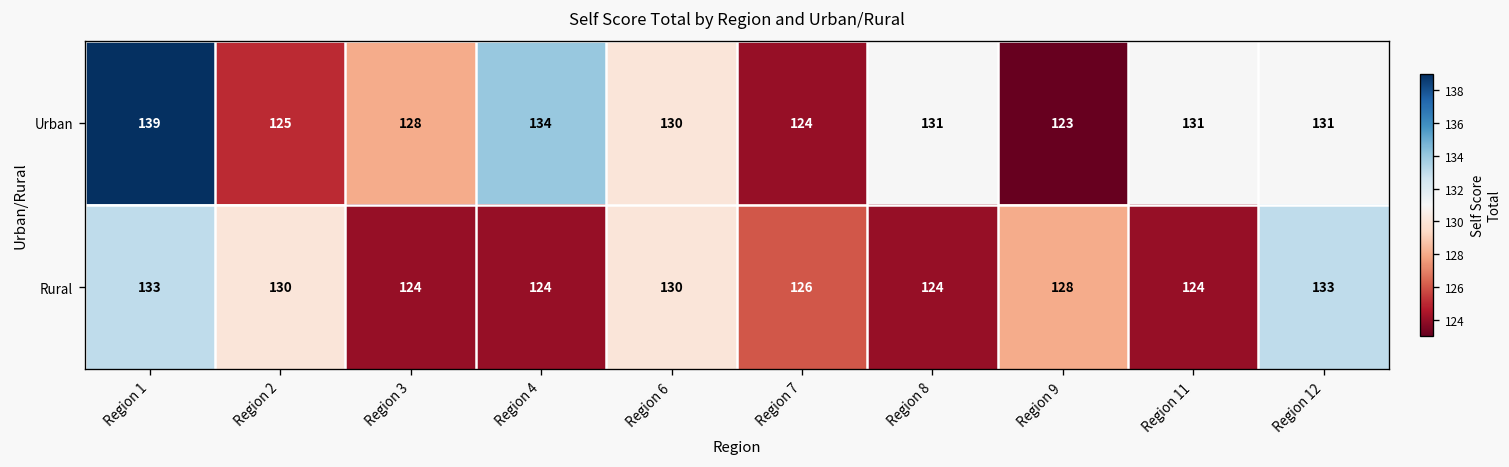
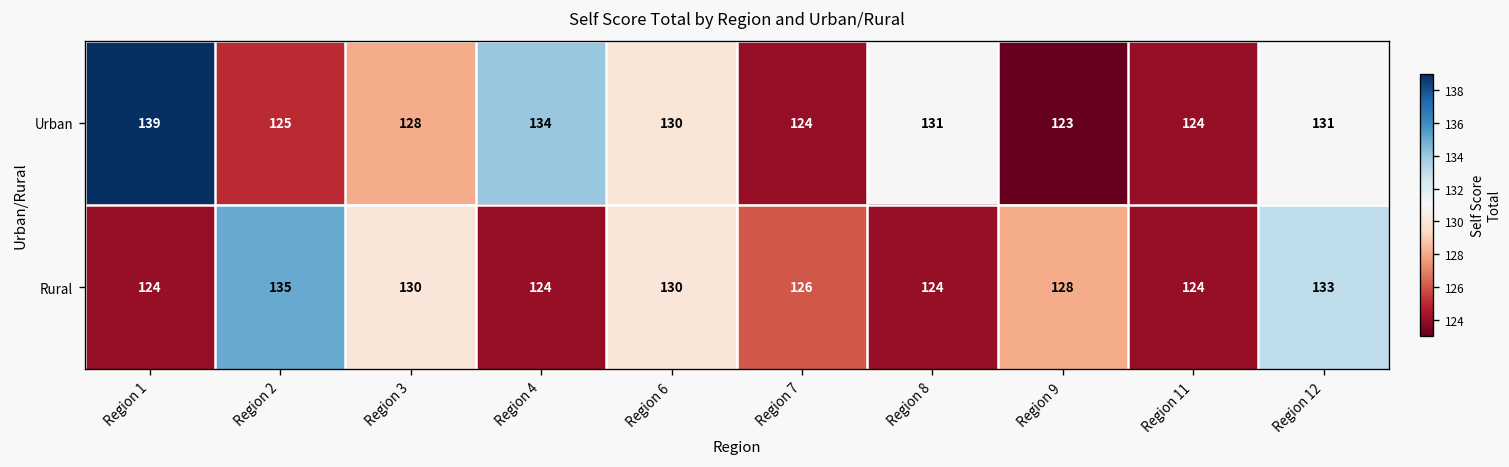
Urban, Region 11: 131 -> 124
Rural, Region 1: 133 -> 124
Rural, Region 2: 130 -> 135
Rural, Region 3: 124 -> 130
